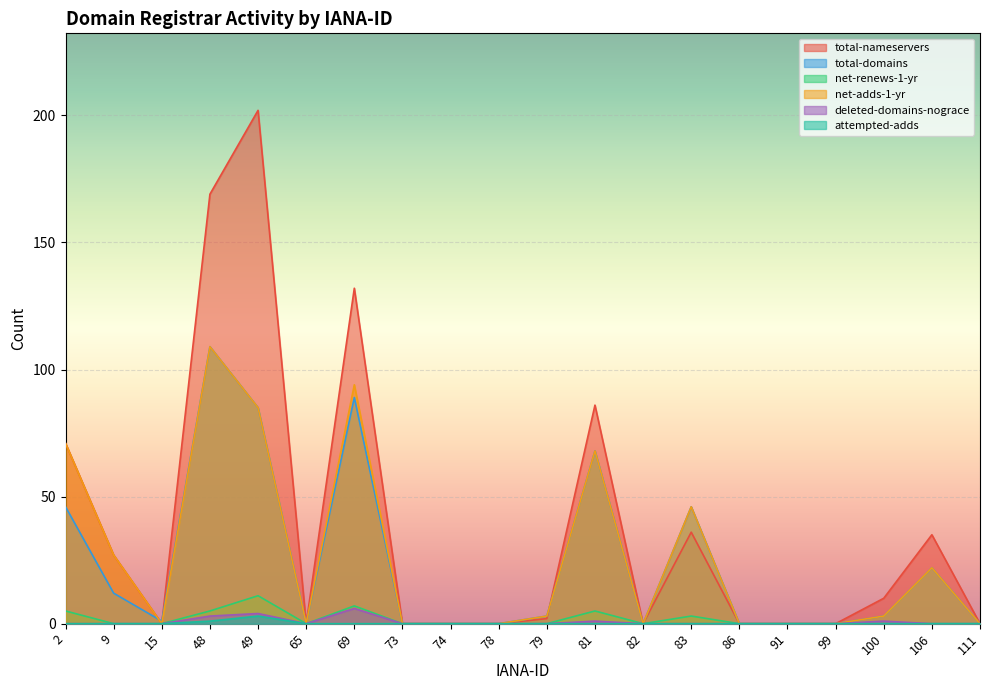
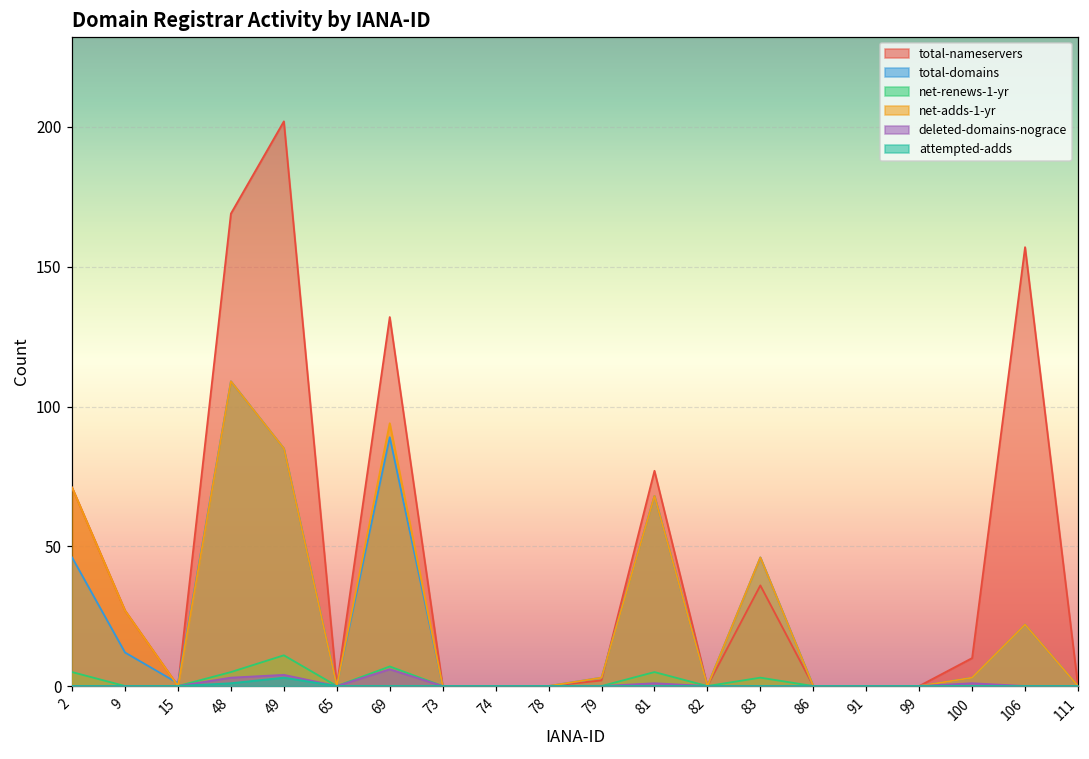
total-nameservers, 81: 86 -> 77
total-nameservers, 106: 35 -> 157
